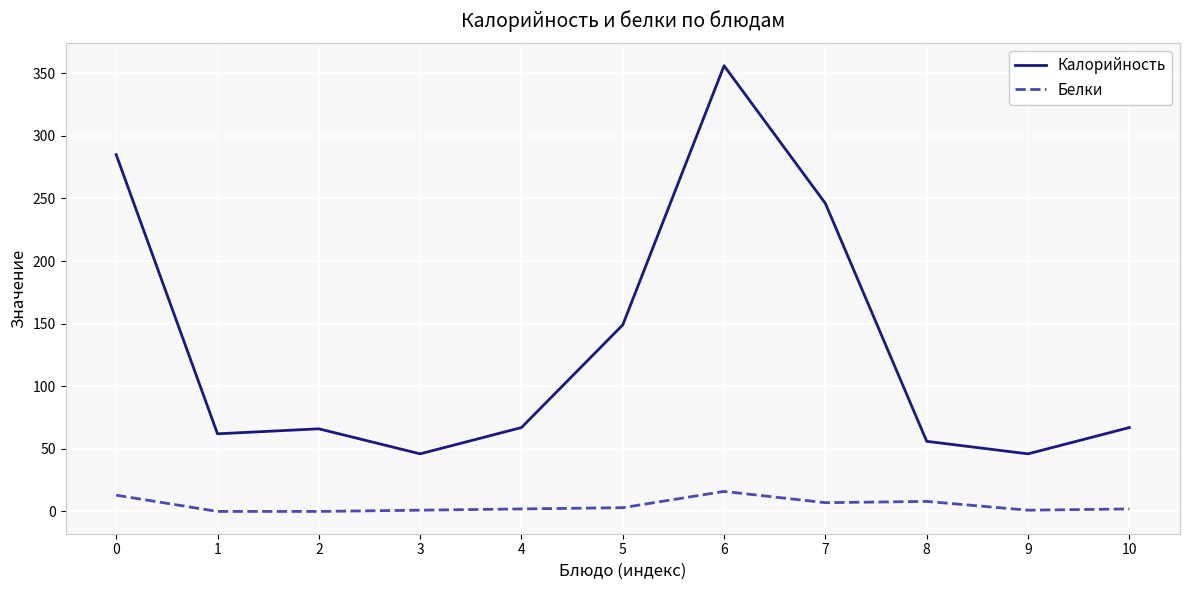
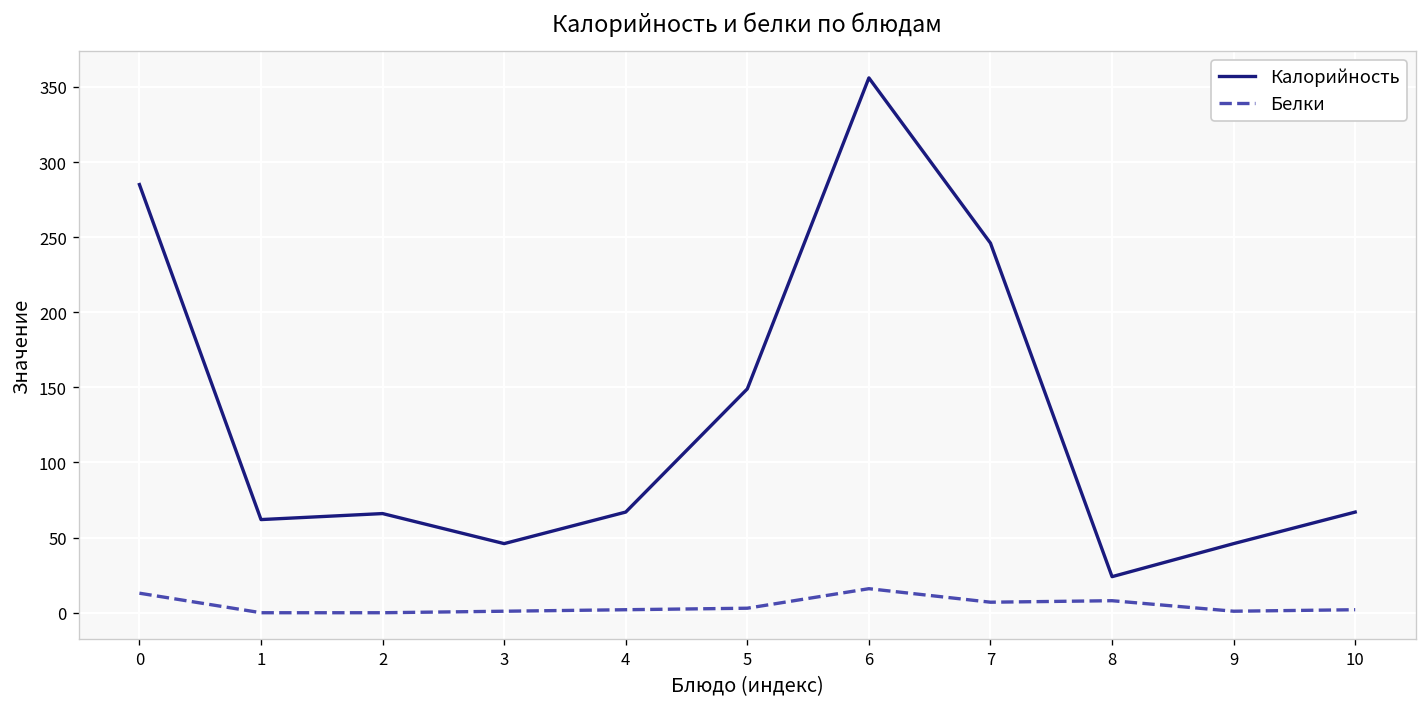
Калорийность, 8: 56 -> 24
